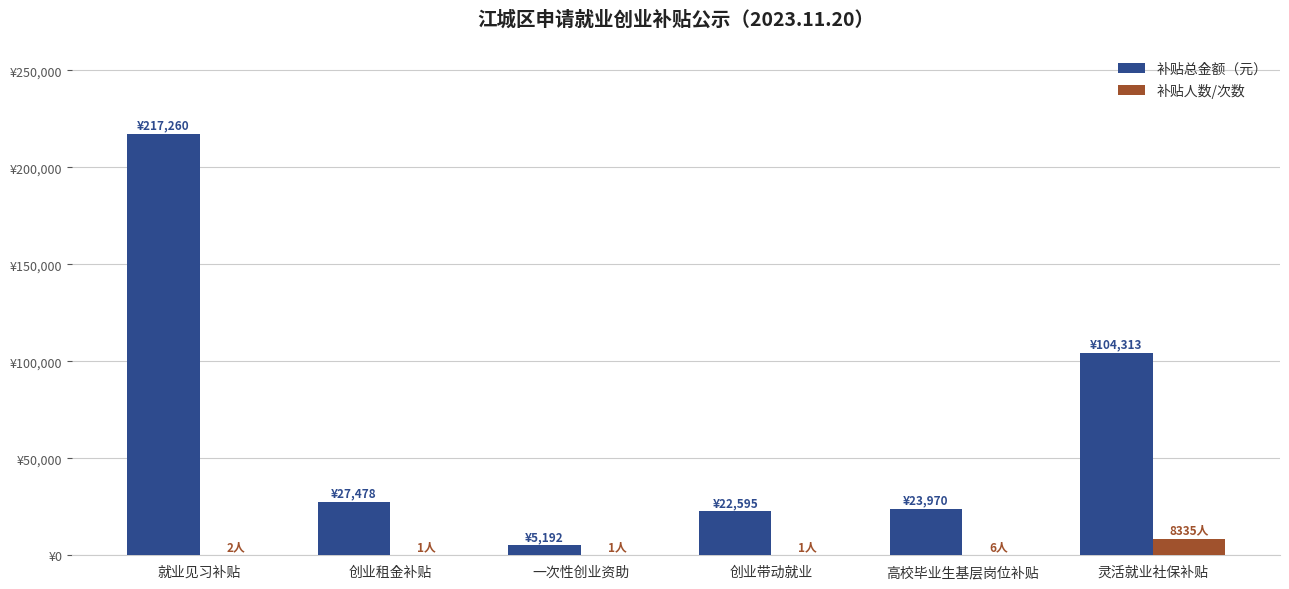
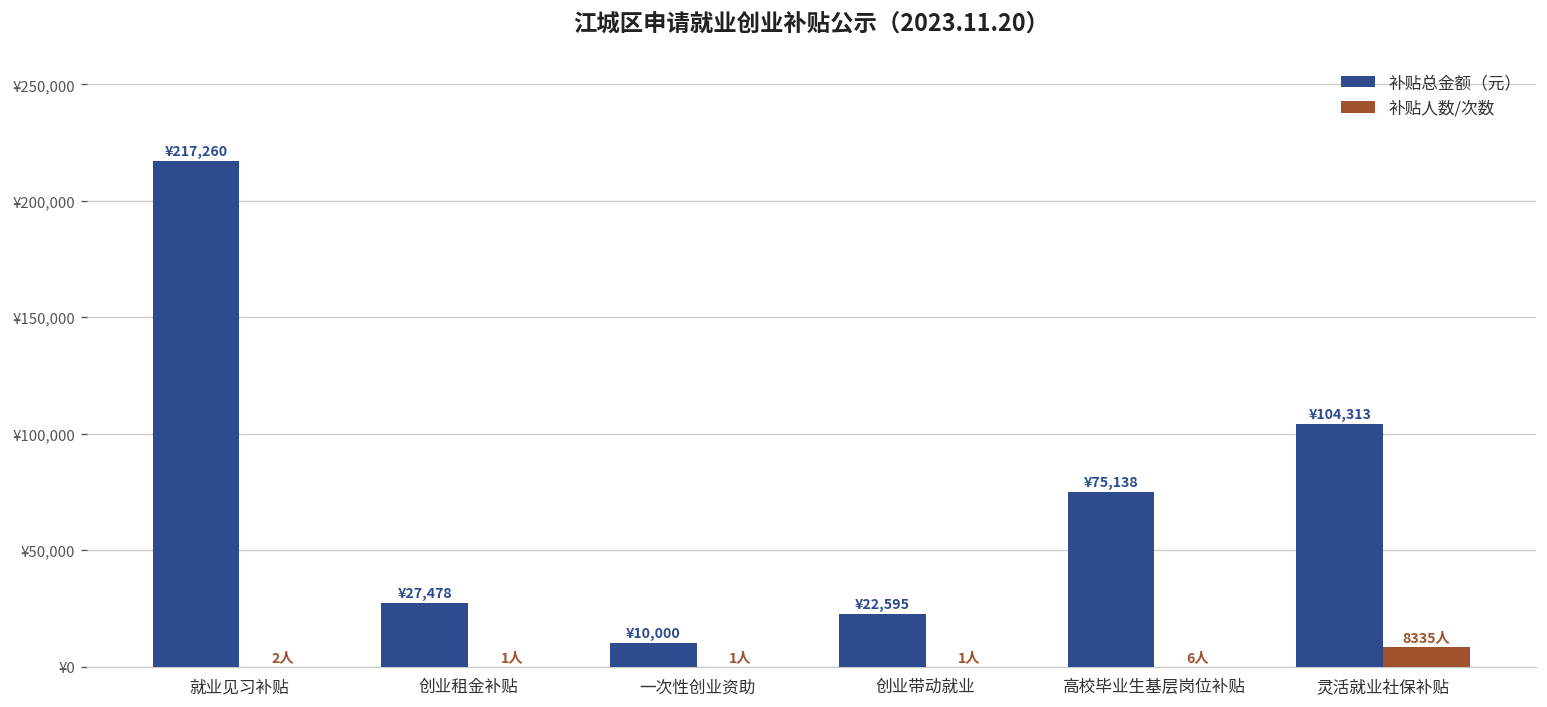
补贴总金额（元）, 一次性创业资助: ¥5,192 -> ¥10,000
补贴总金额（元）, 高校毕业生基层岗位补贴: ¥23,970 -> ¥75,138
